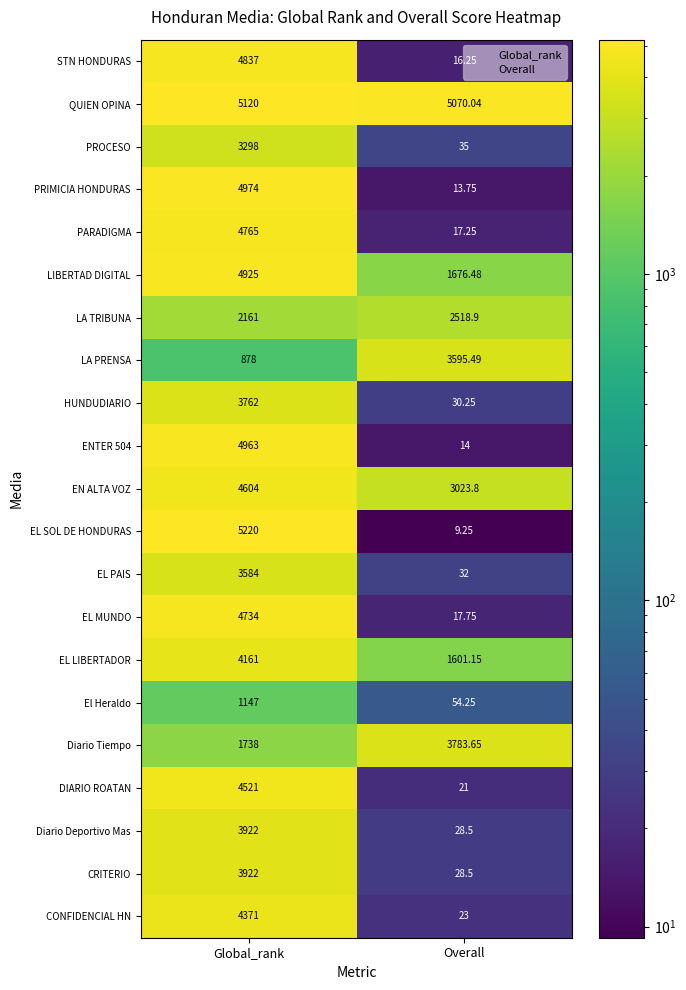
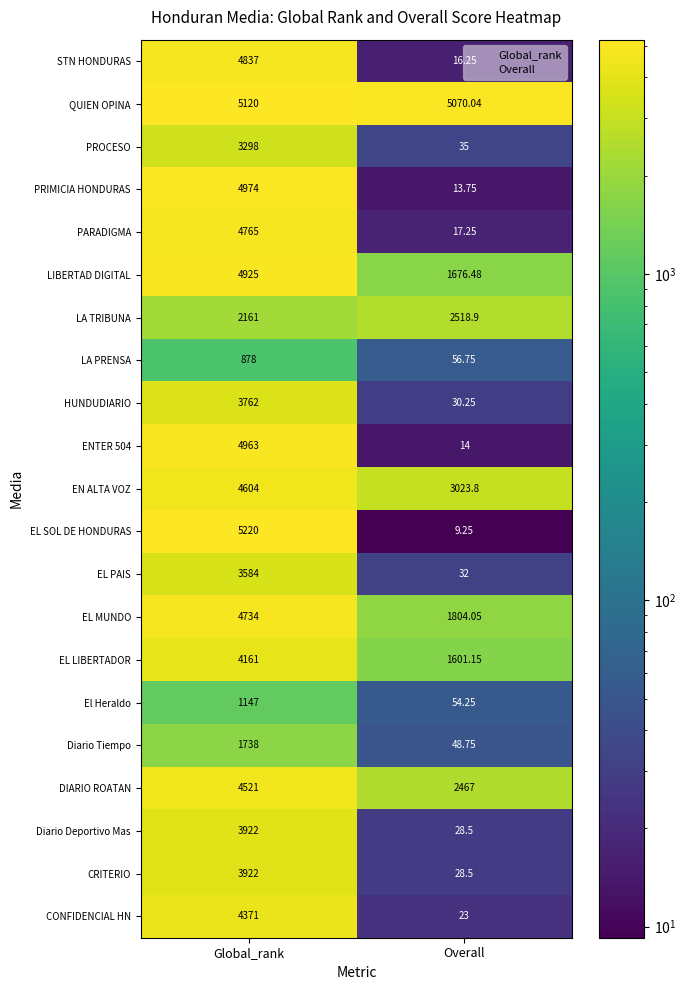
LA PRENSA, Overall: 3595.49 -> 56.75
EL MUNDO, Overall: 17.75 -> 1804.05
Diario Tiempo, Overall: 3783.65 -> 48.75
DIARIO ROATAN, Overall: 21 -> 2467
